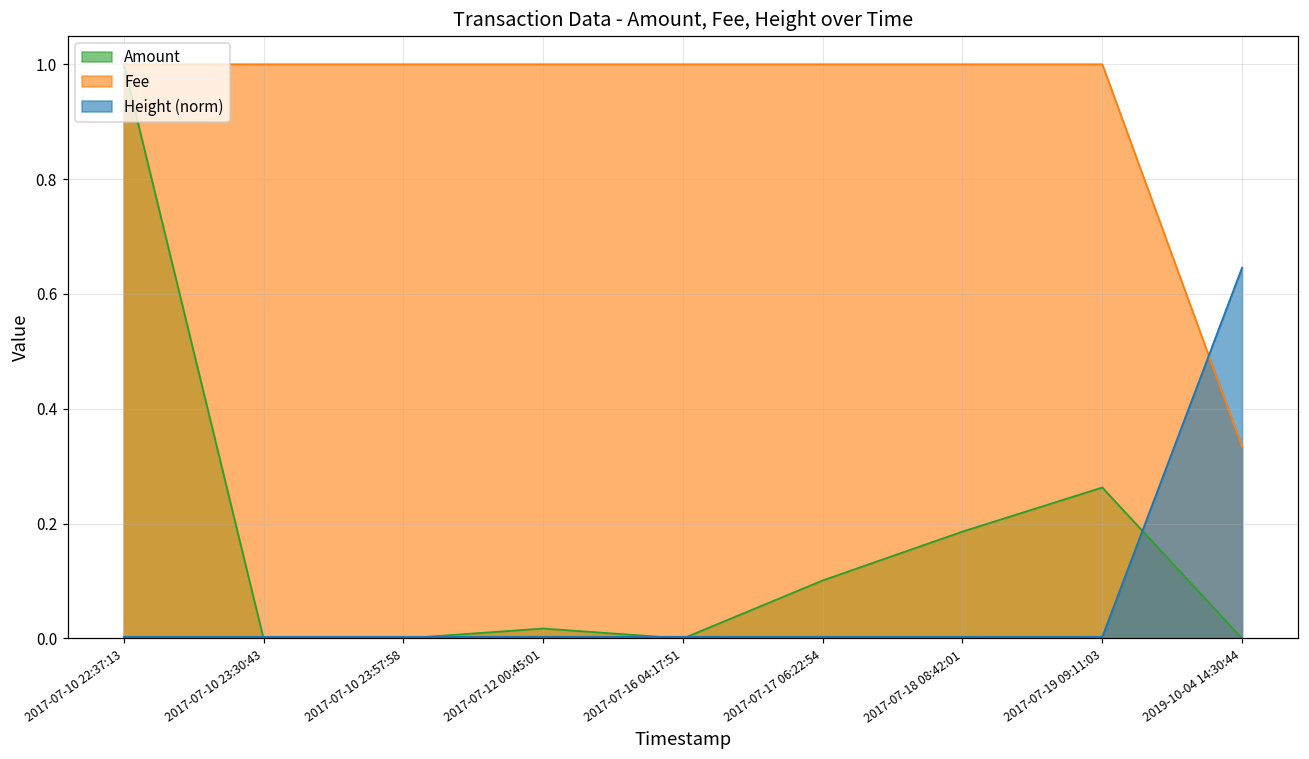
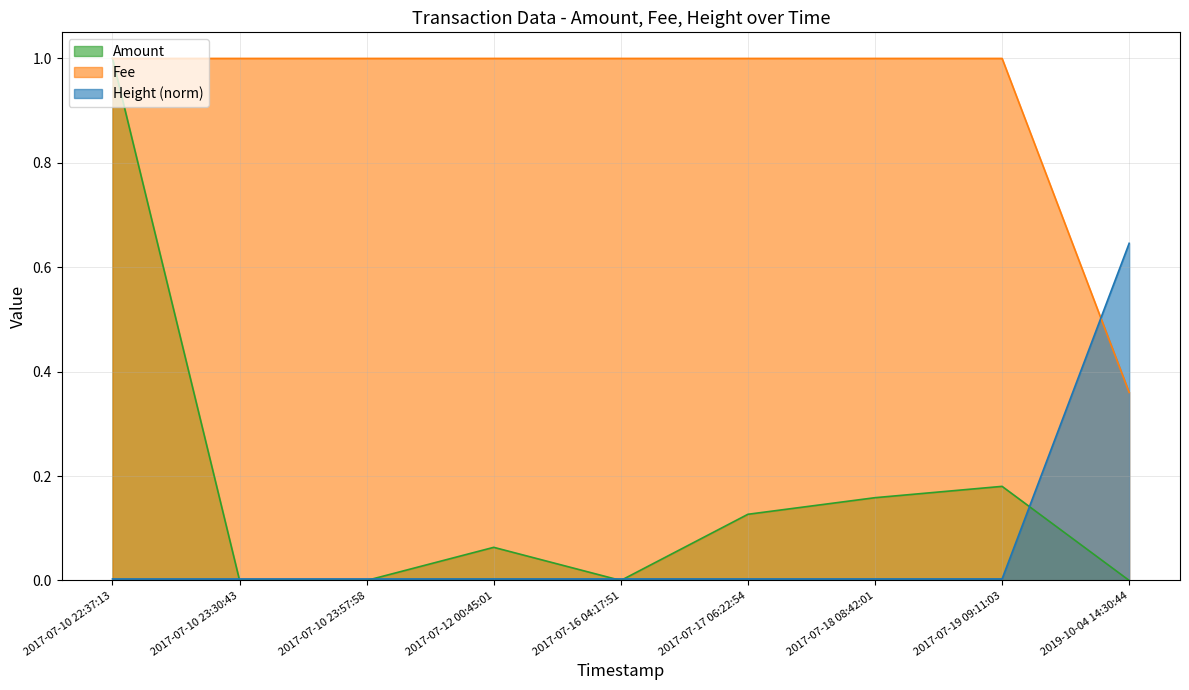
Amount, 2017-07-12 00:45:01: 0.02 -> 0.06
Amount, 2017-07-17 06:22:54: 0.10 -> 0.13
Amount, 2017-07-18 08:42:01: 0.19 -> 0.16
Amount, 2017-07-19 09:11:03: 0.26 -> 0.18
Fee, 2019-10-04 14:30:44: 0.33 -> 0.36
